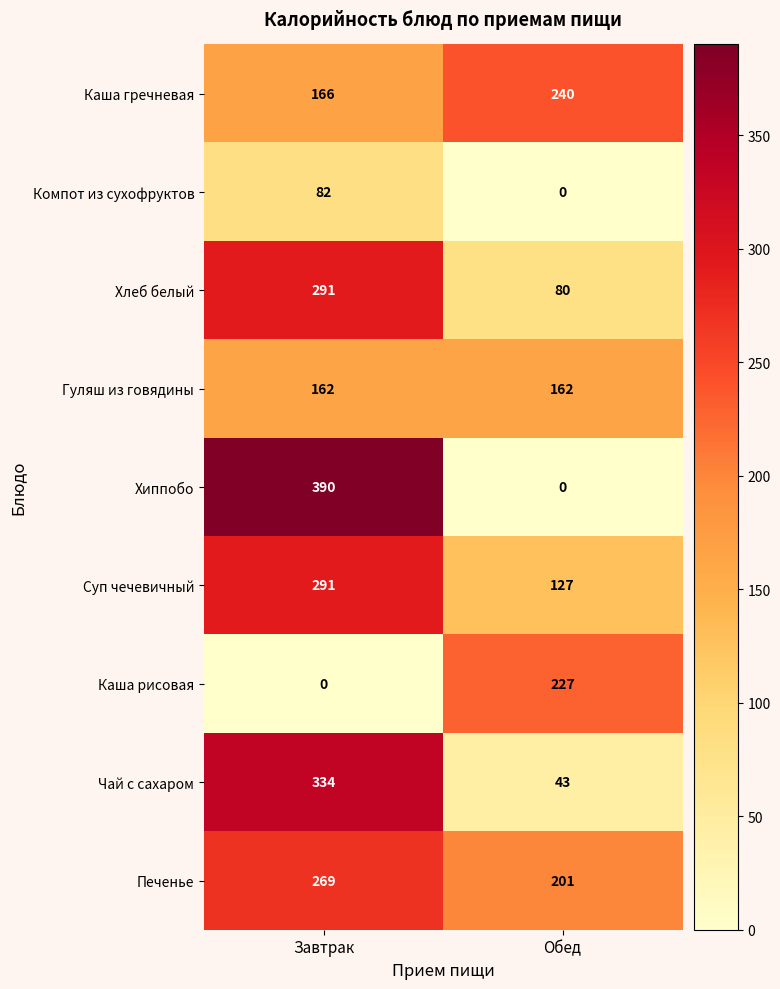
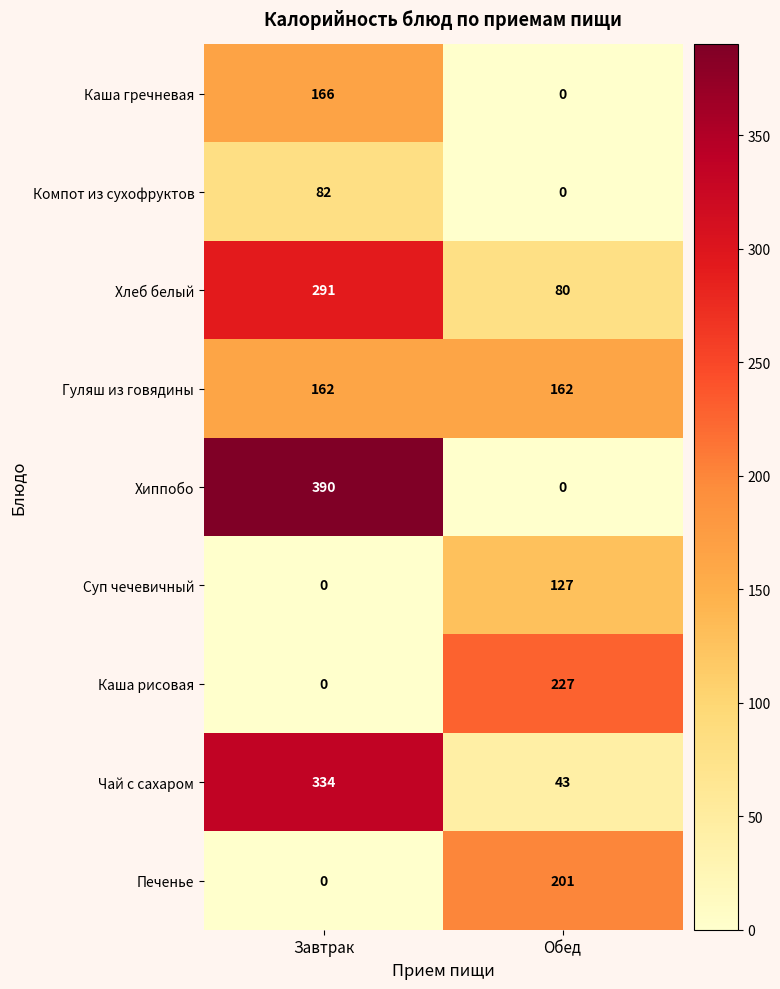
Каша гречневая, Обед: 240 -> 0
Суп чечевичный, Завтрак: 291 -> 0
Печенье, Завтрак: 269 -> 0
